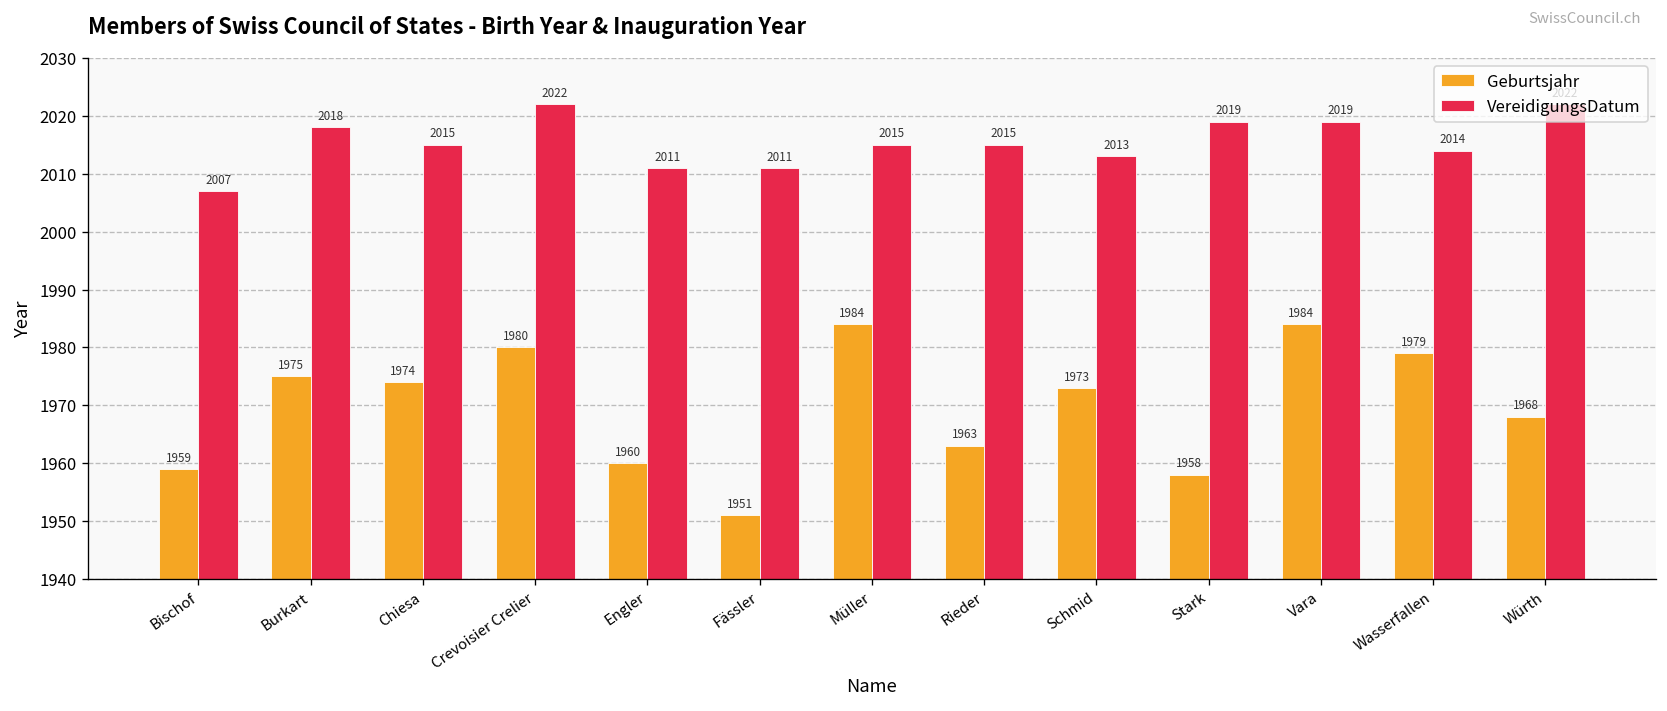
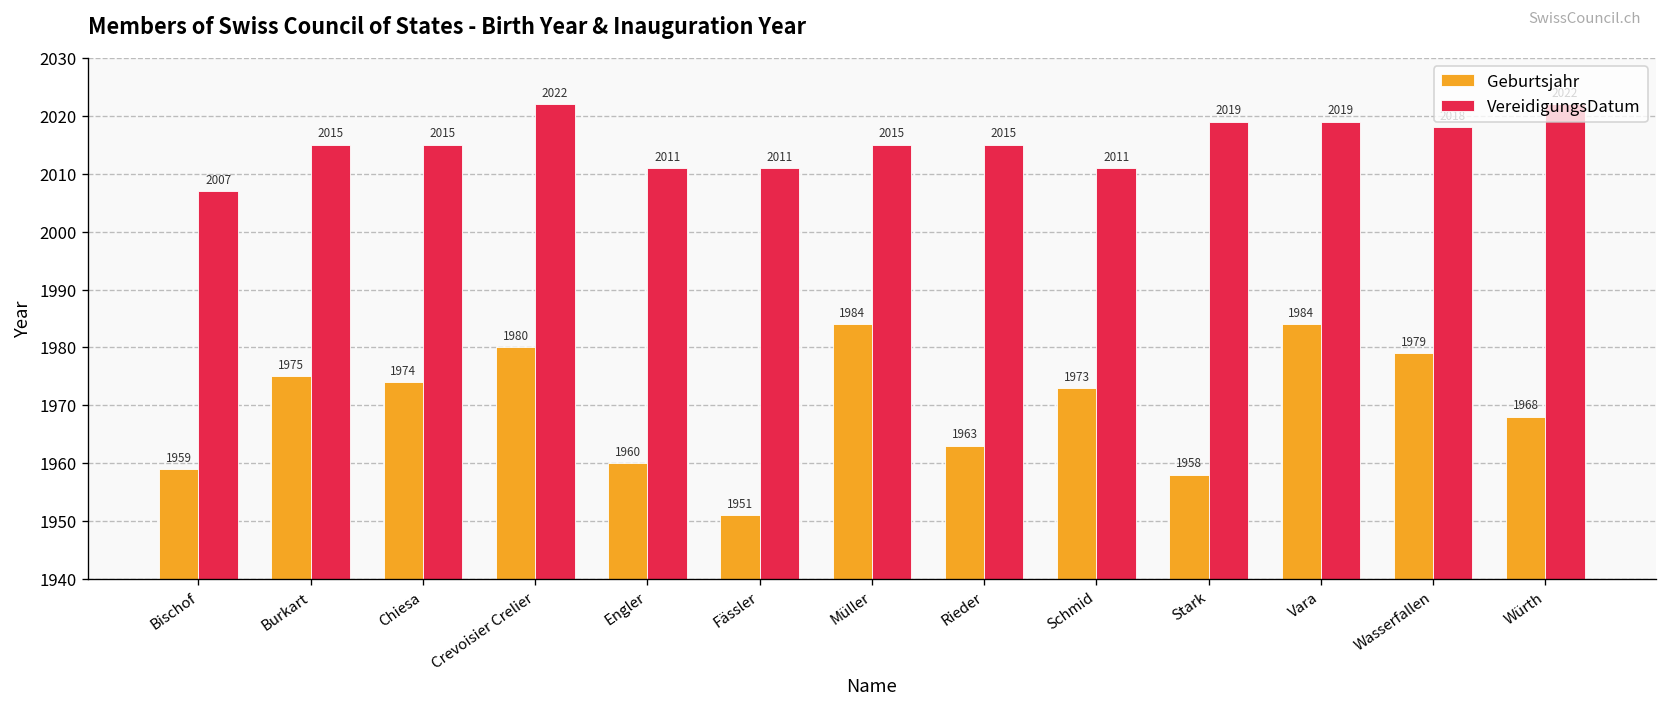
VereidigungsDatum, Burkart: 2018 -> 2015
VereidigungsDatum, Schmid: 2013 -> 2011
VereidigungsDatum, Wasserfallen: 2014 -> 2018
